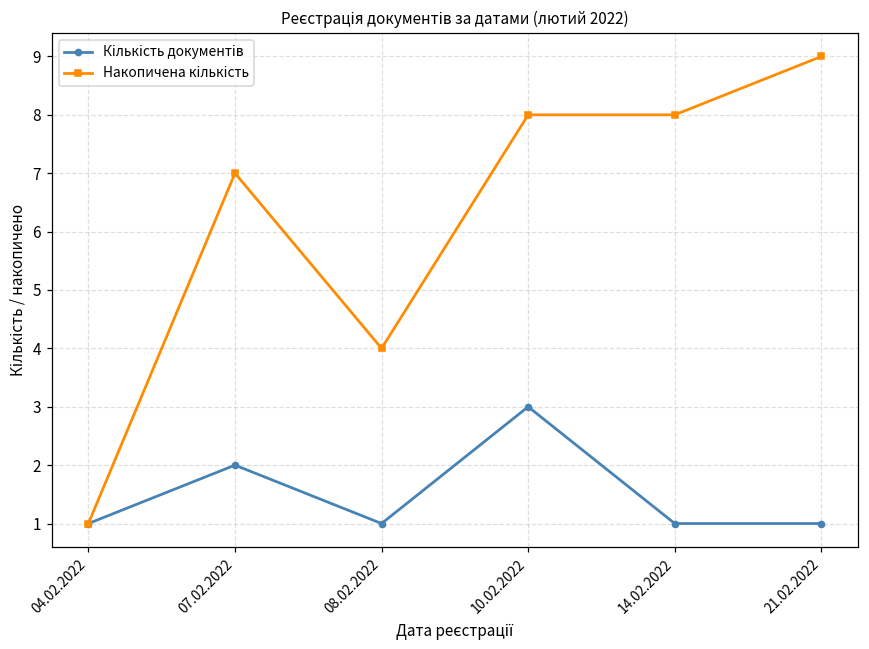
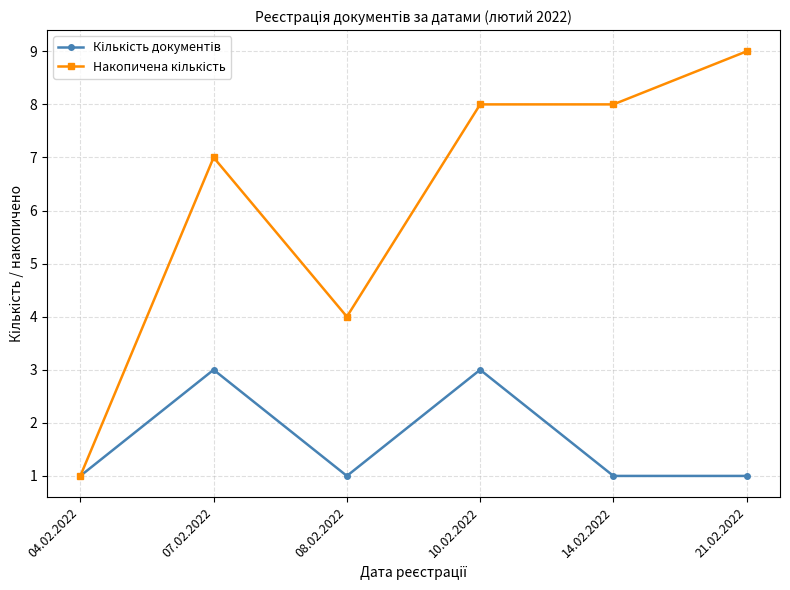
Кількість документів, 07.02.2022: 2 -> 3
